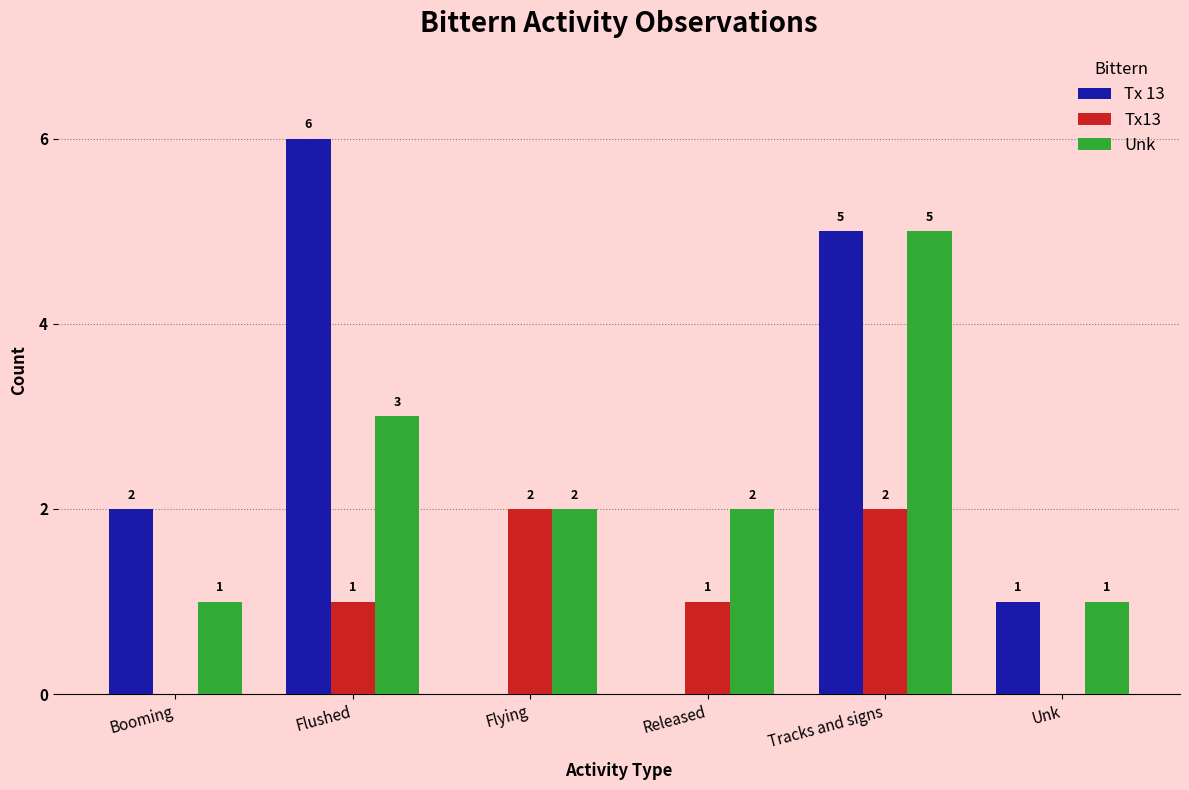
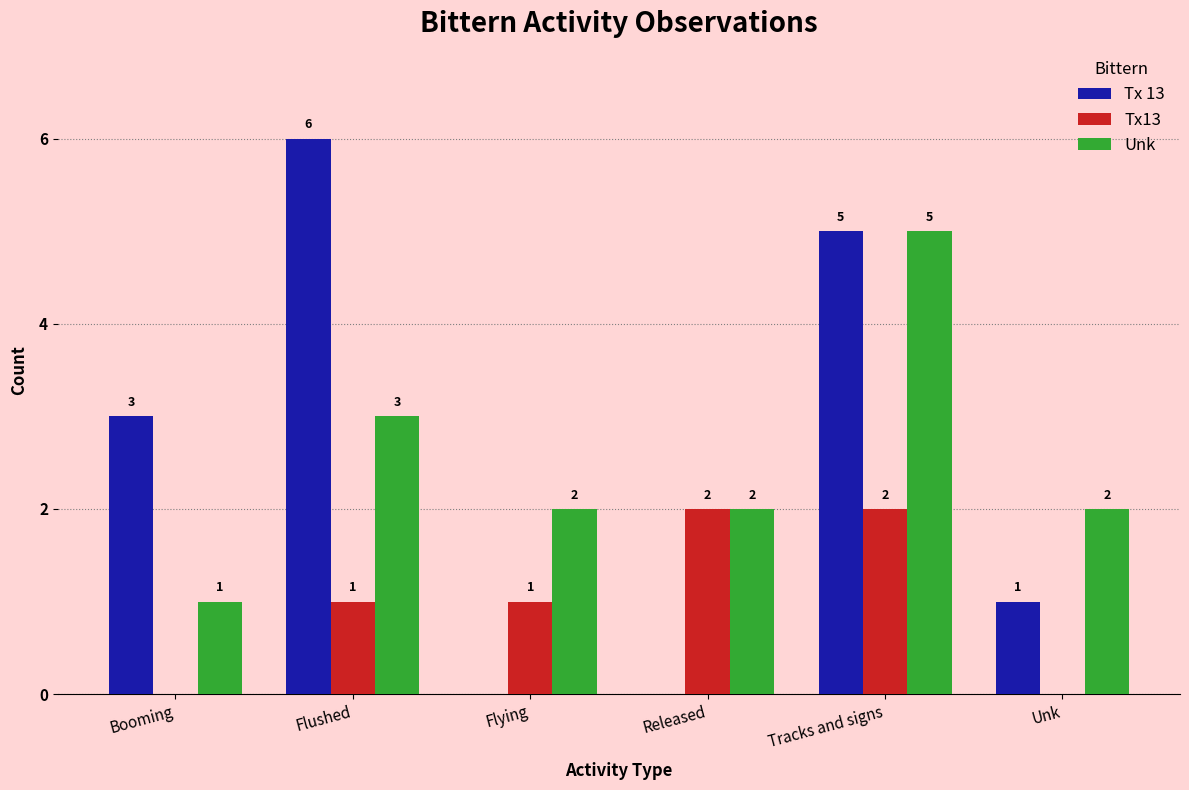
Tx 13, Booming: 2 -> 3
Tx13, Flying: 2 -> 1
Tx13, Released: 1 -> 2
Unk, Unk: 1 -> 2
